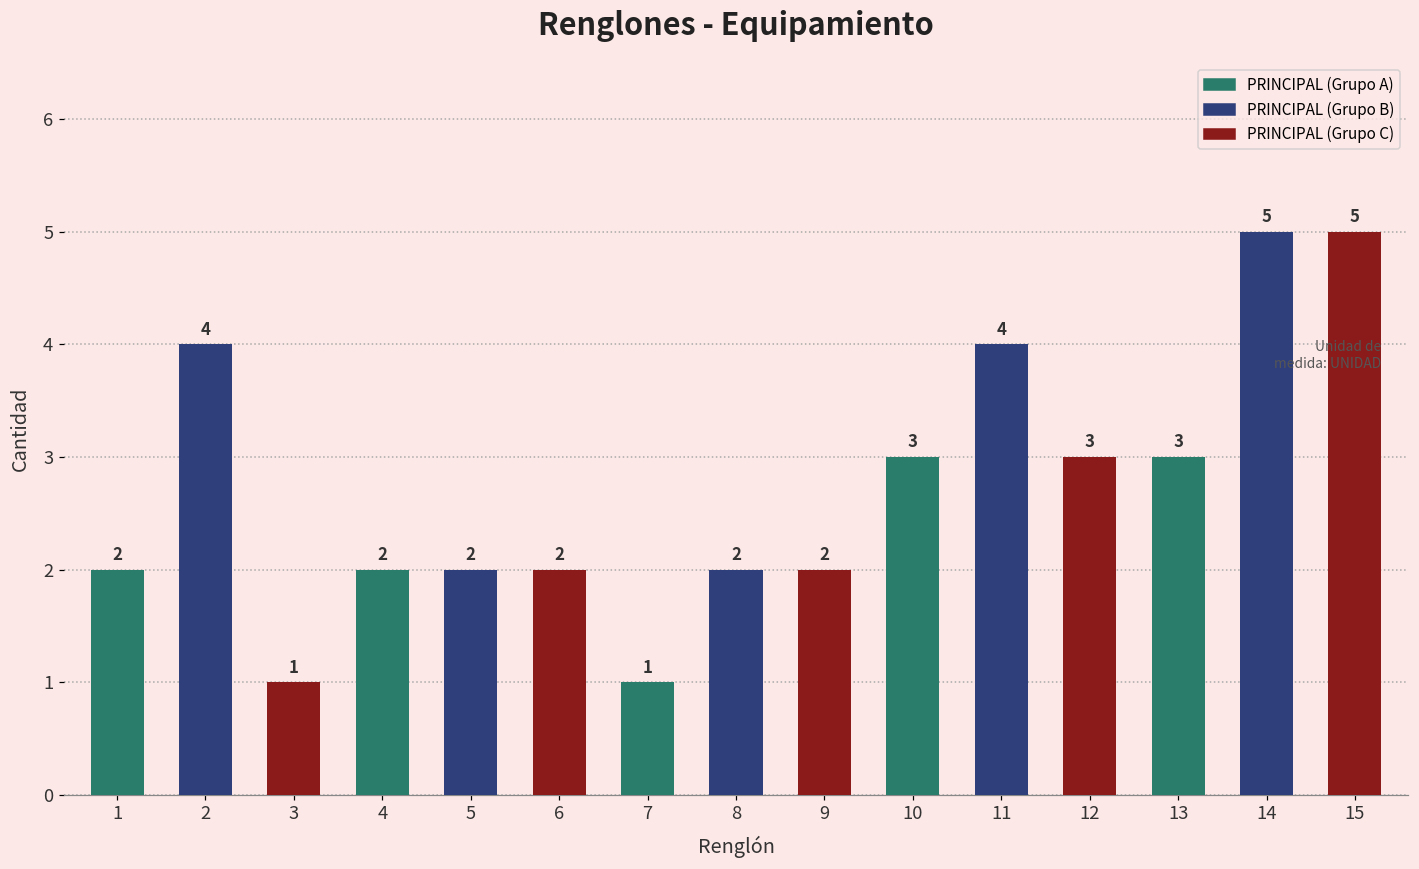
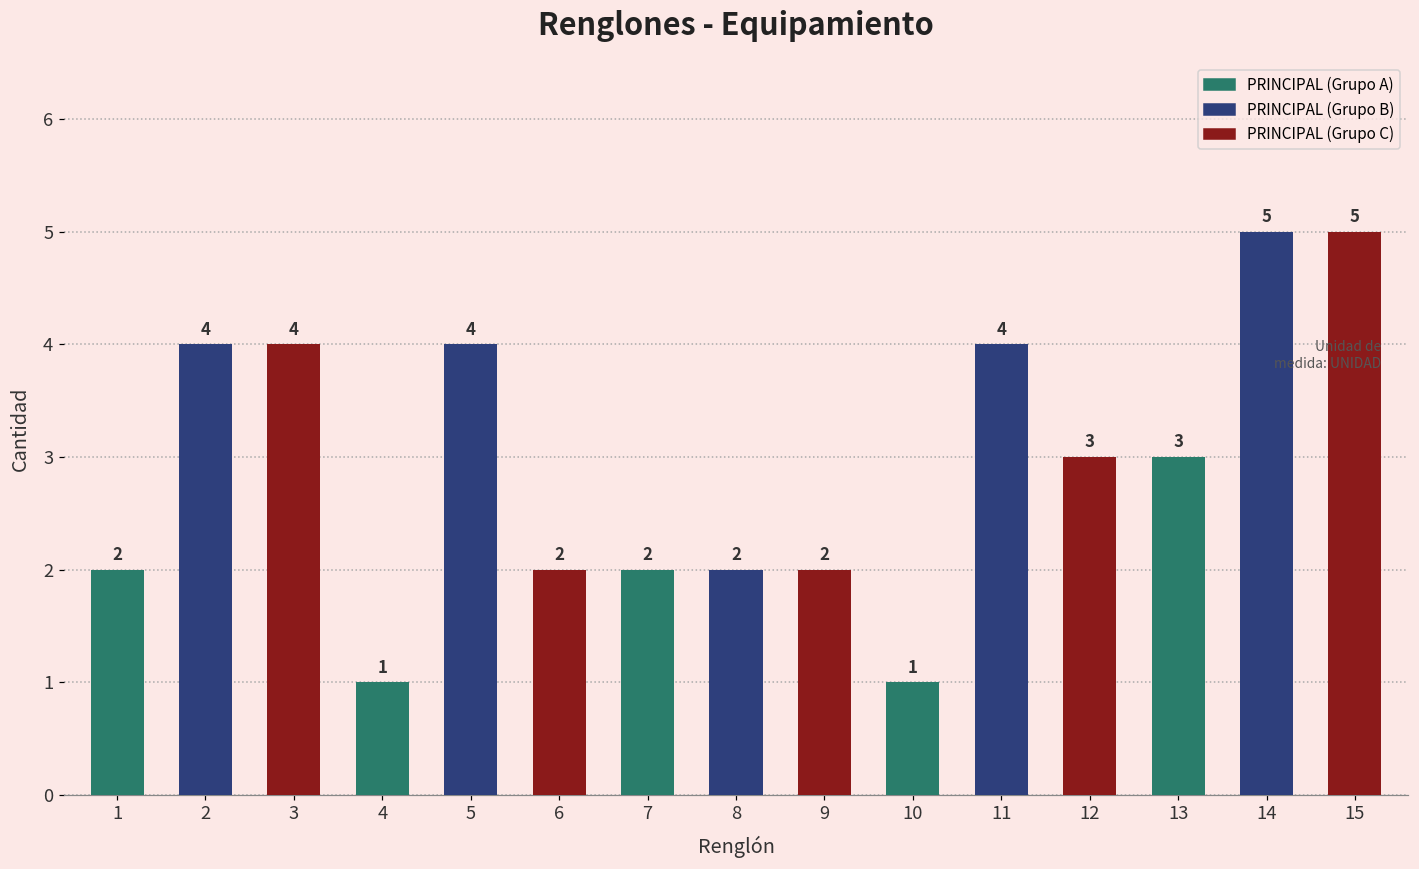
3: 1 -> 4
4: 2 -> 1
5: 2 -> 4
7: 1 -> 2
10: 3 -> 1
